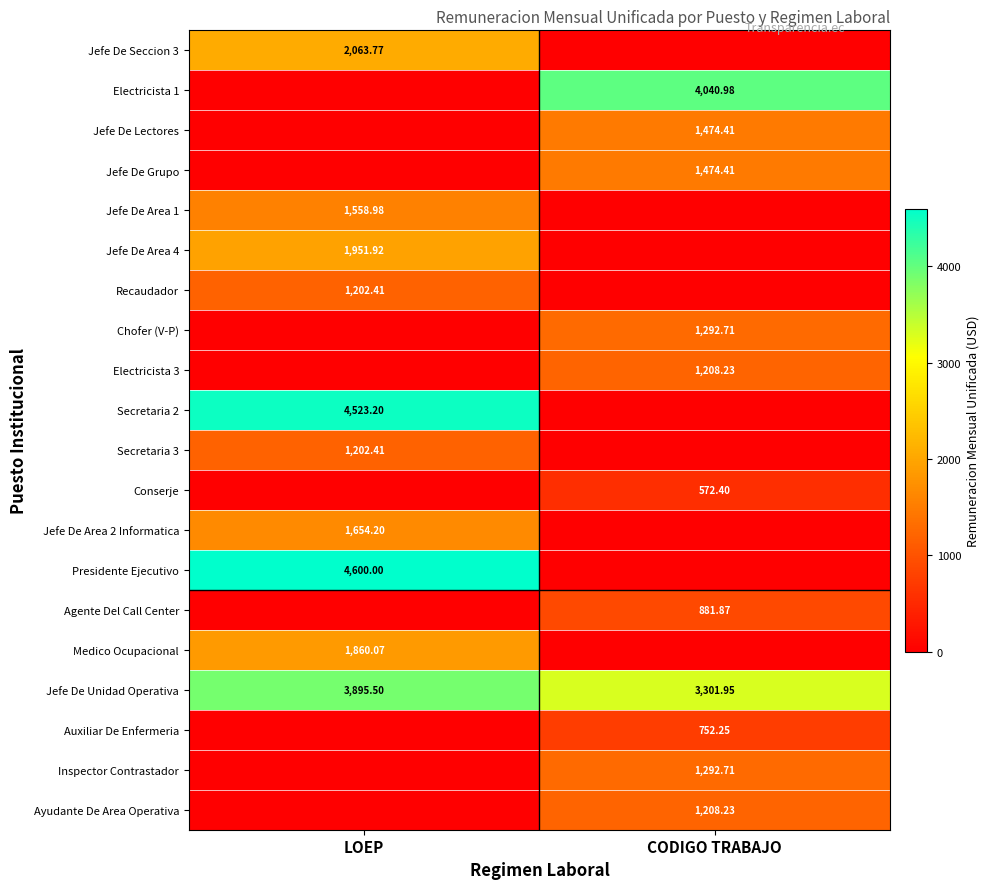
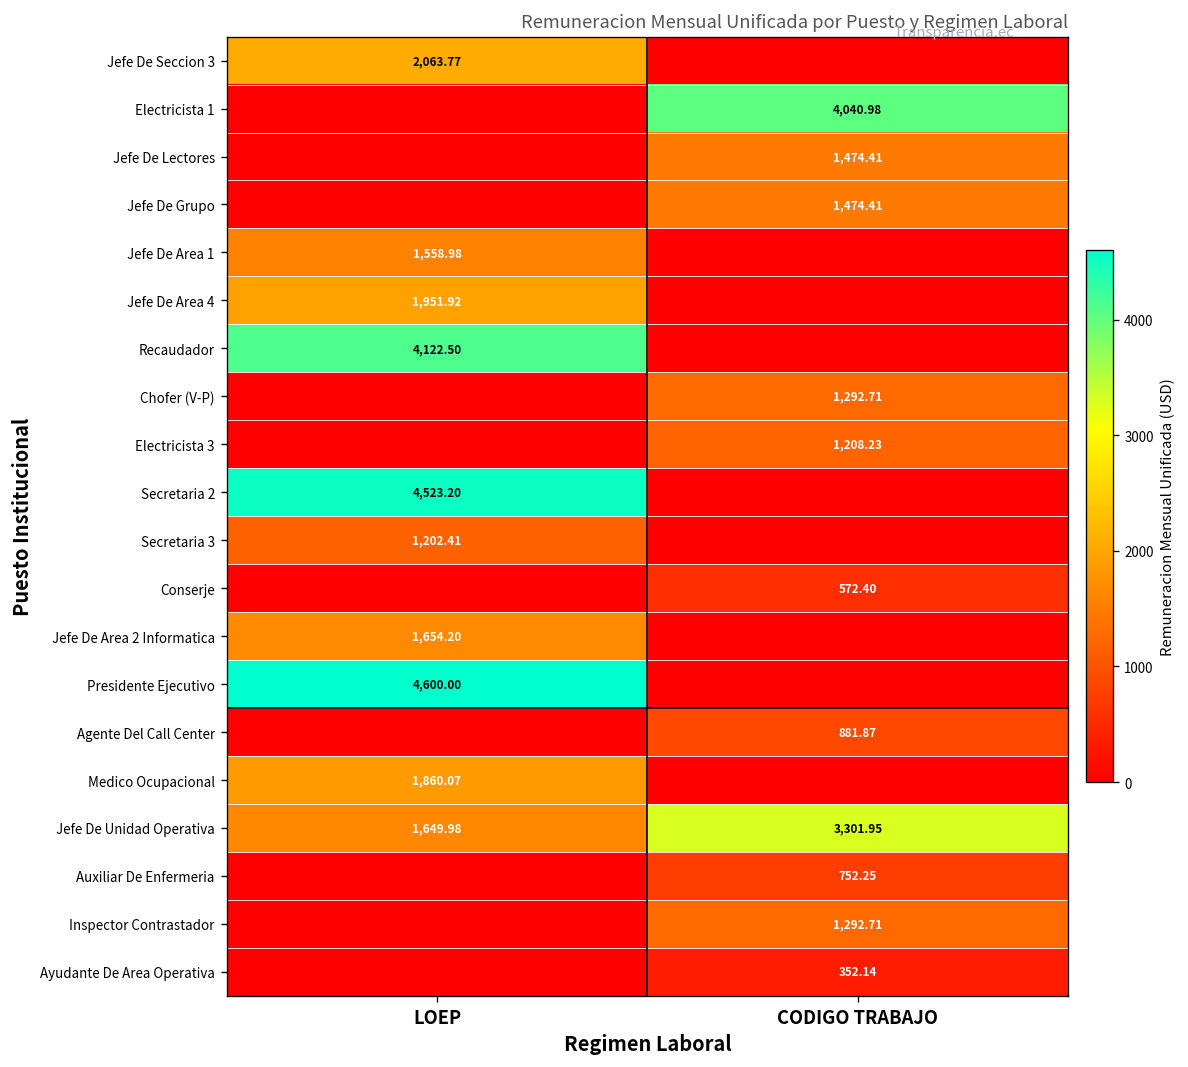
Recaudador, LOEP: 1,202.41 -> 4,122.50
Jefe De Unidad Operativa, LOEP: 3,895.50 -> 1,649.98
Ayudante De Area Operativa, CODIGO TRABAJO: 1,208.23 -> 352.14
